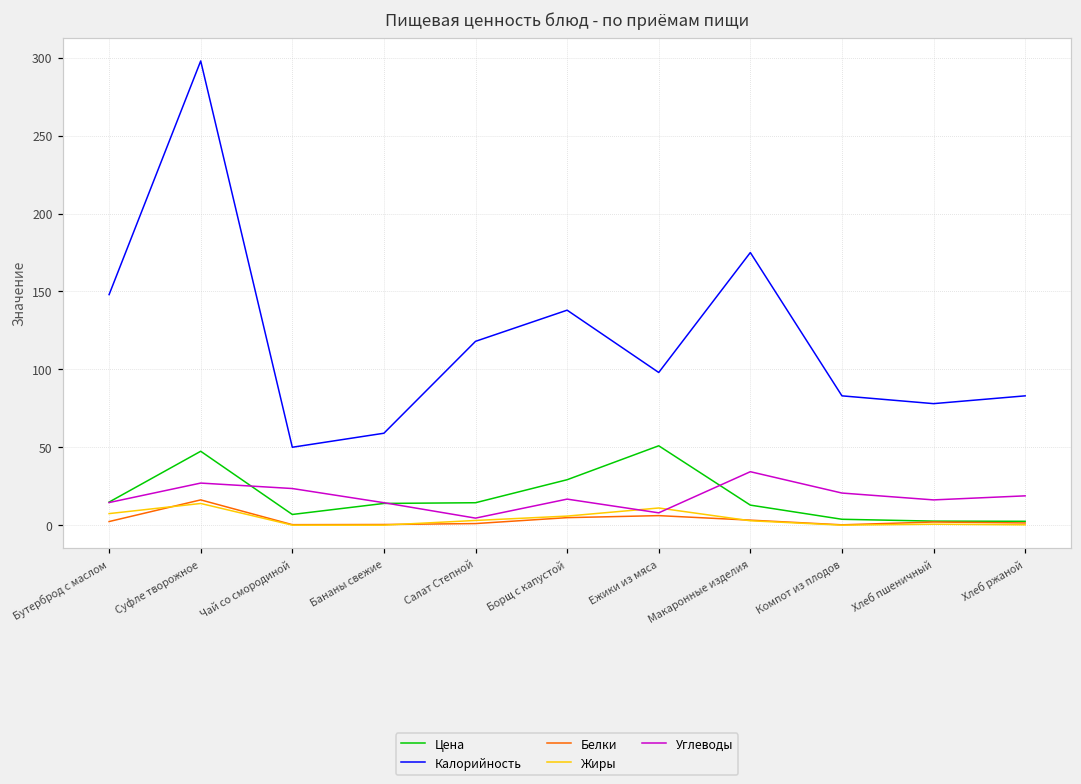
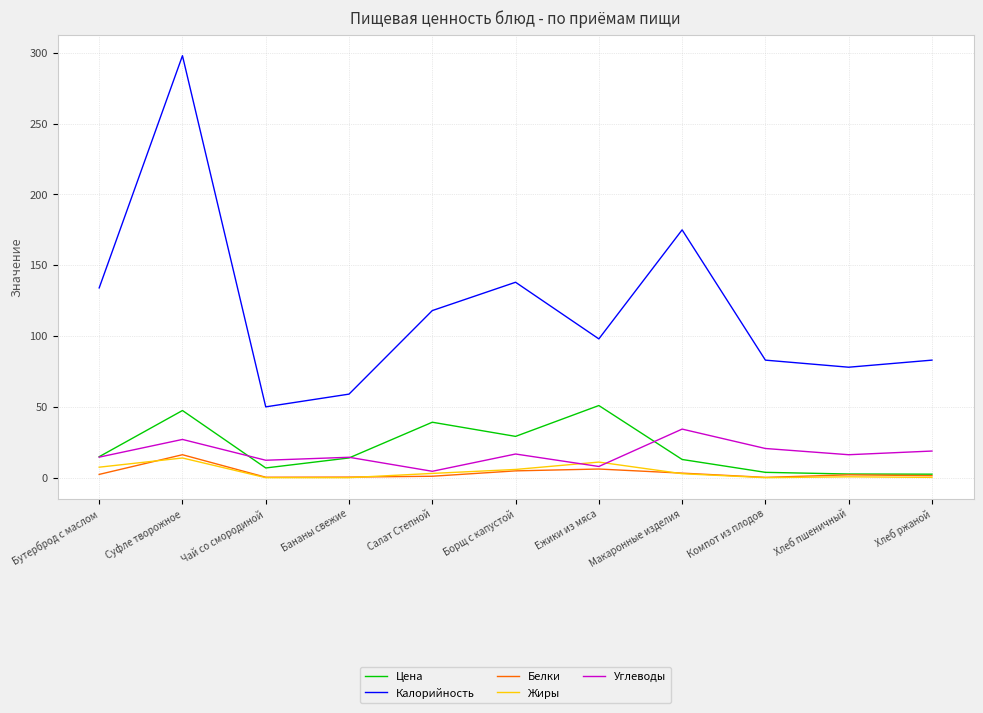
Калорийность, Бутерброд с маслом: 148 -> 134
Углеводы, Чай со смородиной: 24 -> 12
Цена, Салат Степной: 14 -> 39
